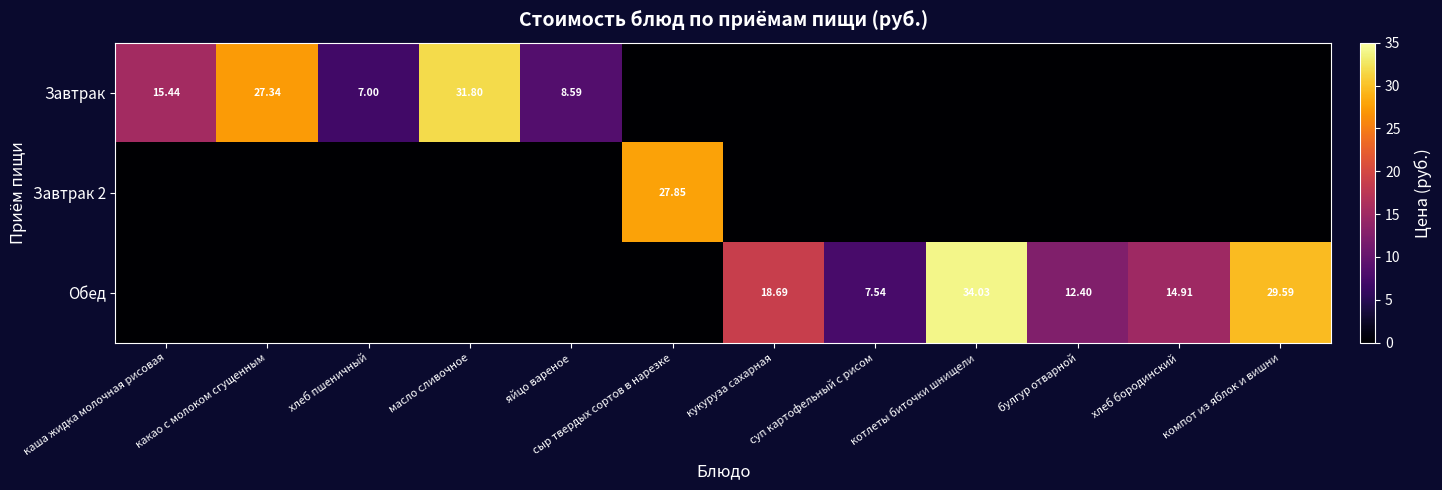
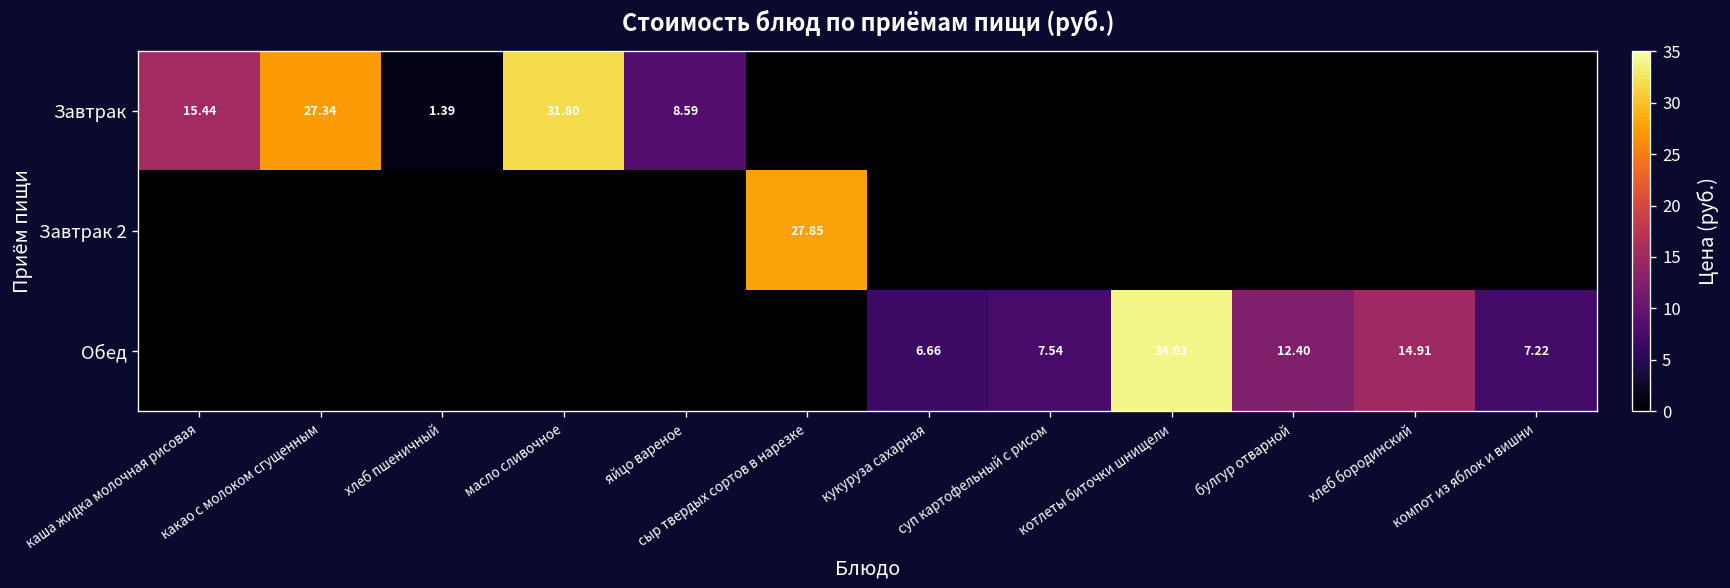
Завтрак, хлеб пшеничный: 7.00 -> 1.39
Обед, кукуруза сахарная: 18.69 -> 6.66
Обед, компот из яблок и вишни: 29.59 -> 7.22
